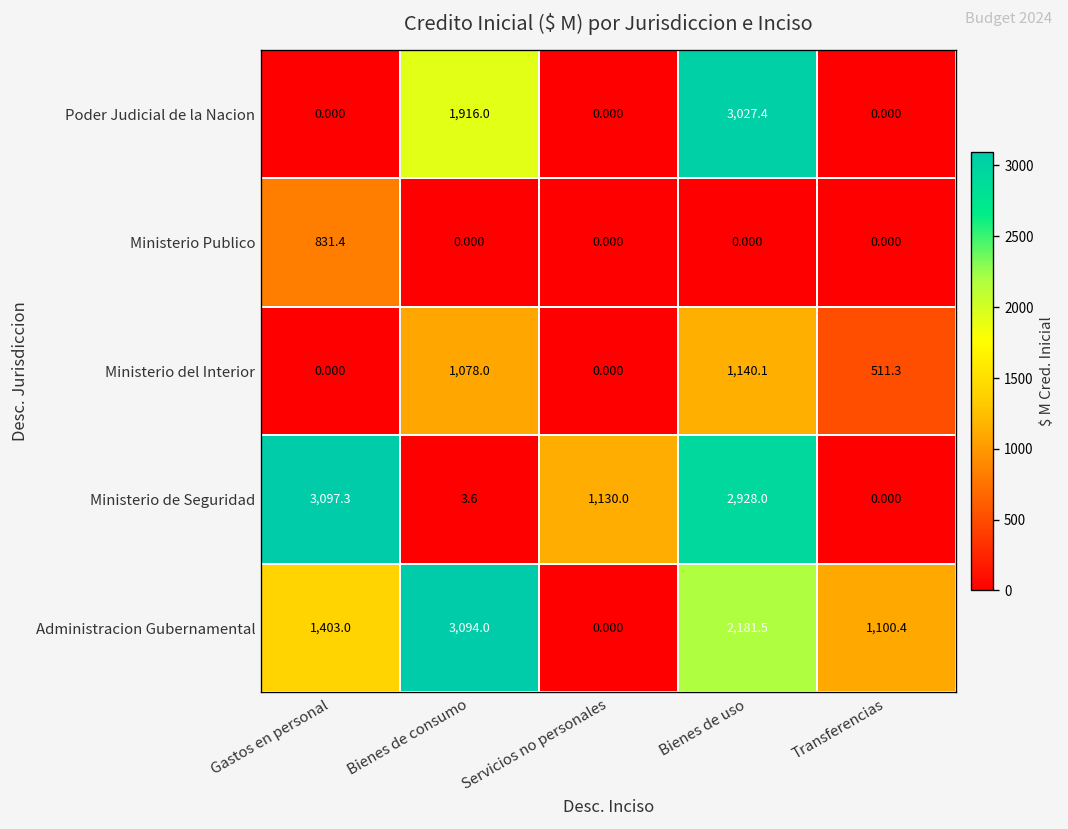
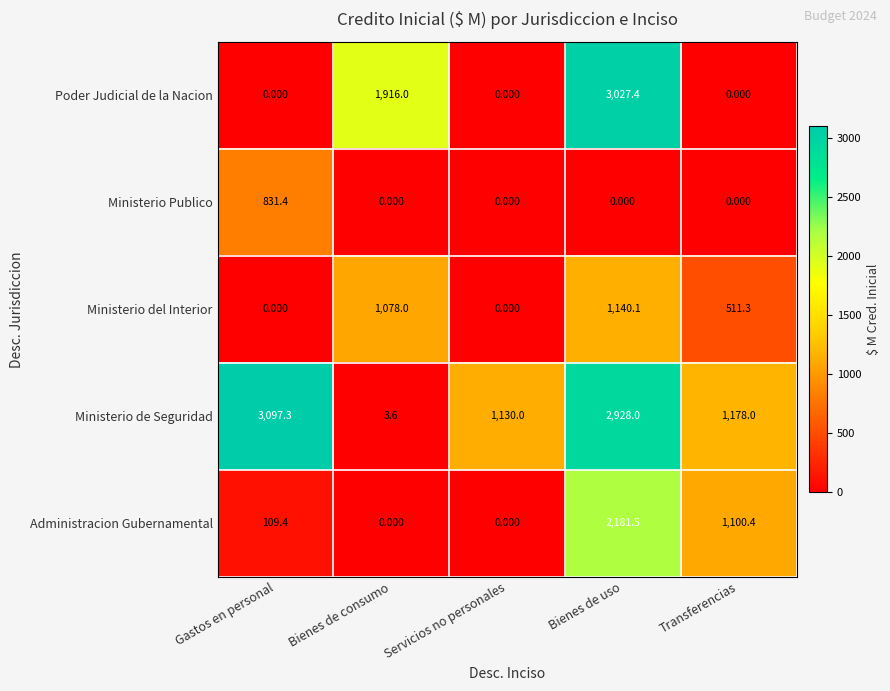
Ministerio de Seguridad, Transferencias: 0.000 -> 1,178.0
Administracion Gubernamental, Gastos en personal: 1,403.0 -> 109.4
Administracion Gubernamental, Bienes de consumo: 3,094.0 -> 0.000
